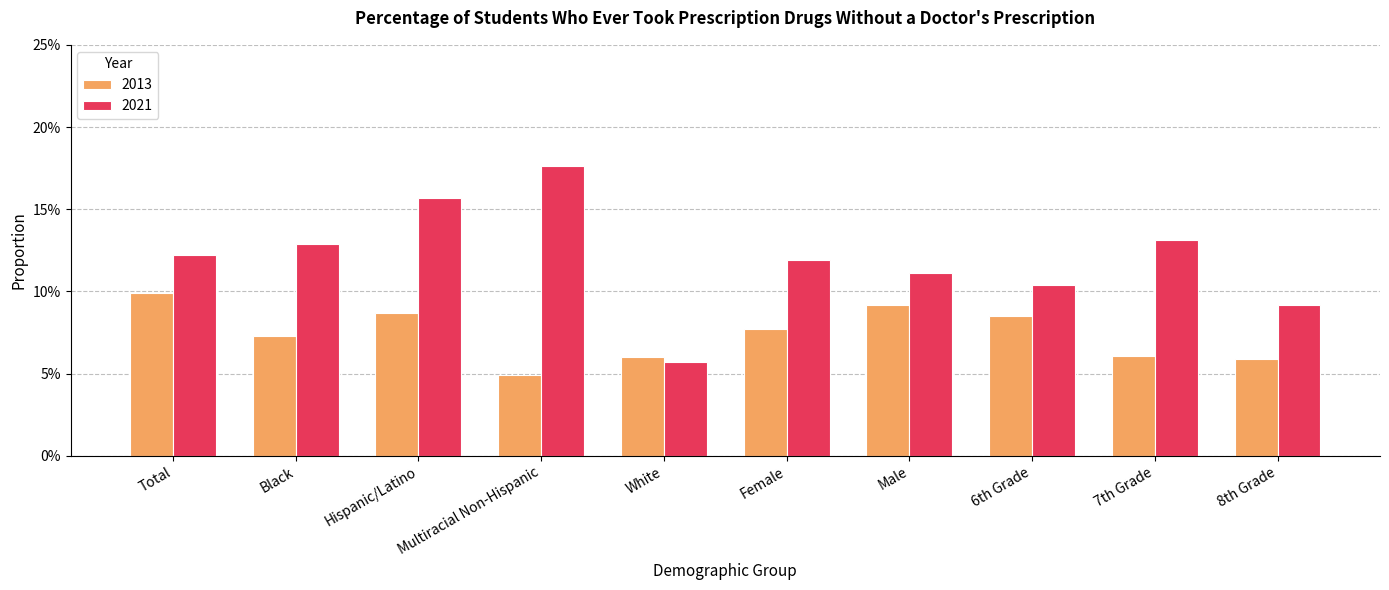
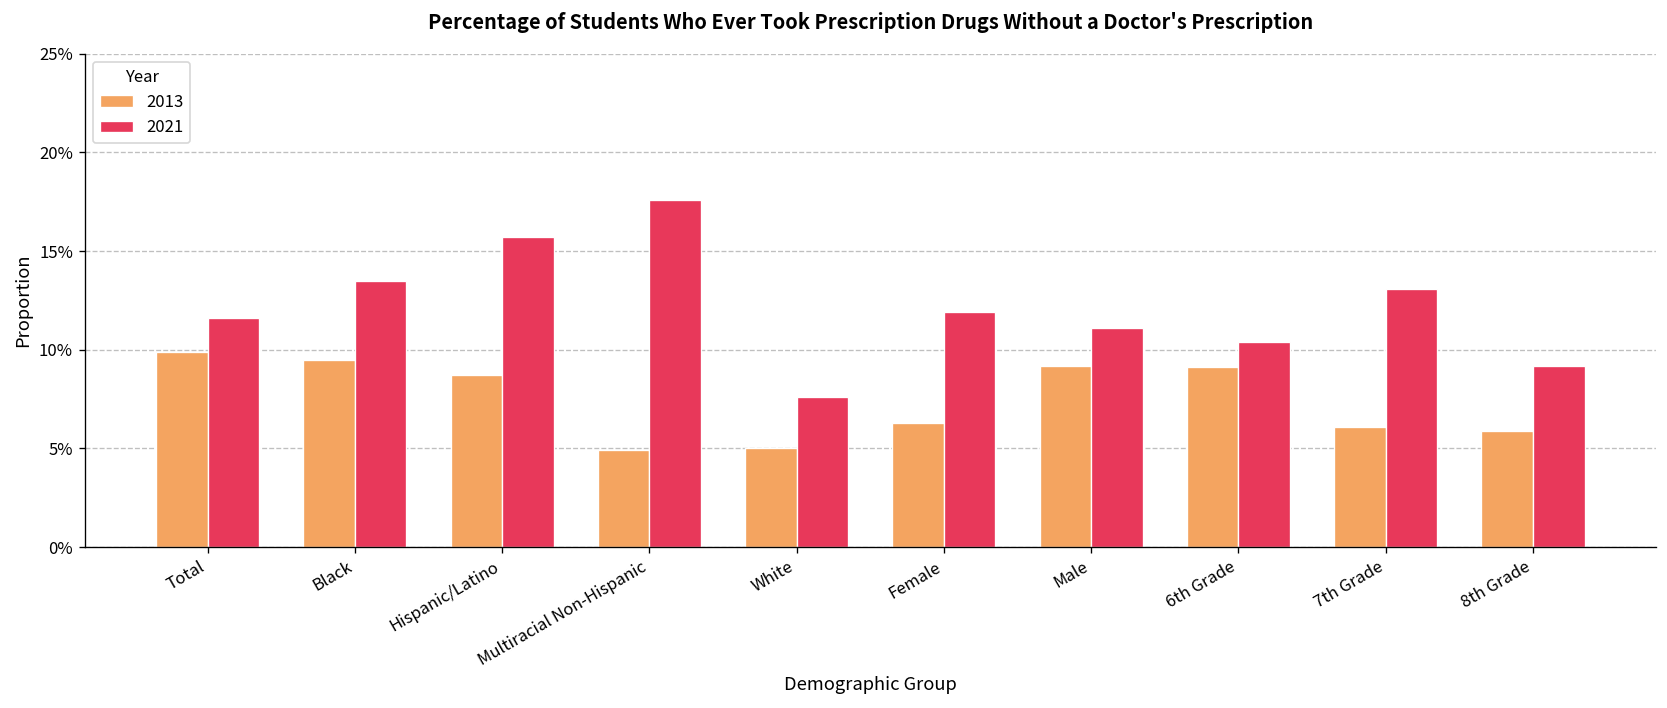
2021, Total: 12.2% -> 11.6%
2013, Black: 7.3% -> 9.5%
2021, Black: 12.9% -> 13.5%
2013, White: 6.0% -> 5.0%
2021, White: 5.7% -> 7.6%
2013, Female: 7.7% -> 6.3%
2013, 6th Grade: 8.5% -> 9.1%
